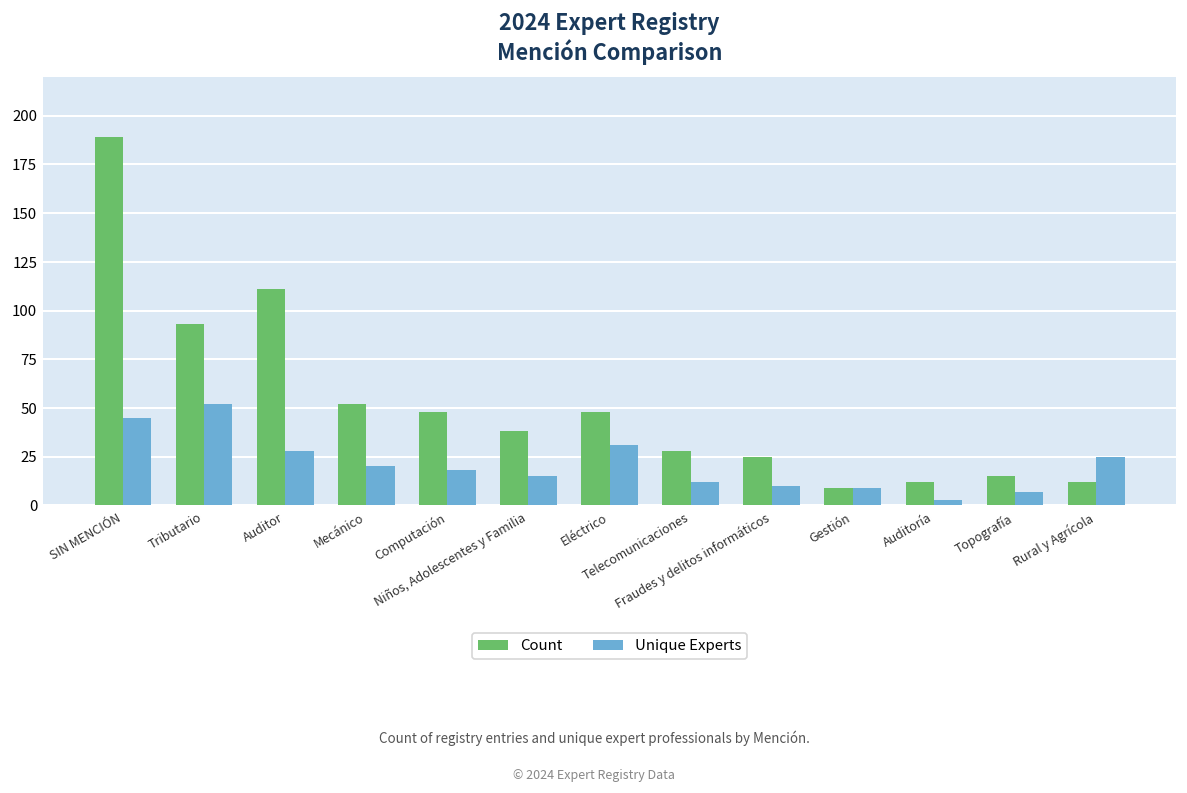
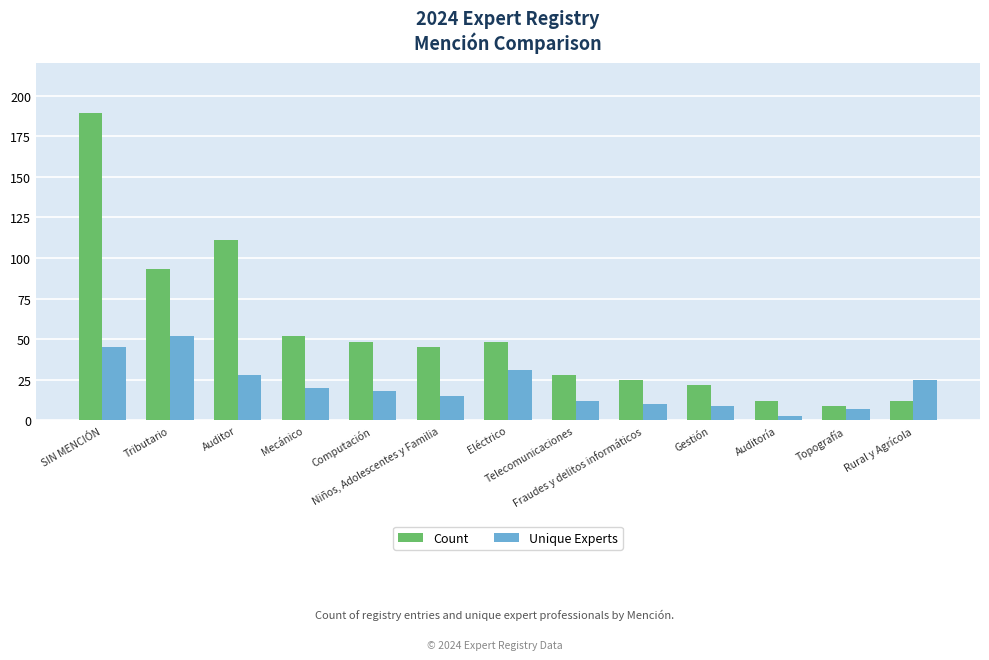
Count, Niños, Adolescentes y Familia: 38 -> 45
Count, Gestión: 9 -> 22
Count, Topografía: 15 -> 9
